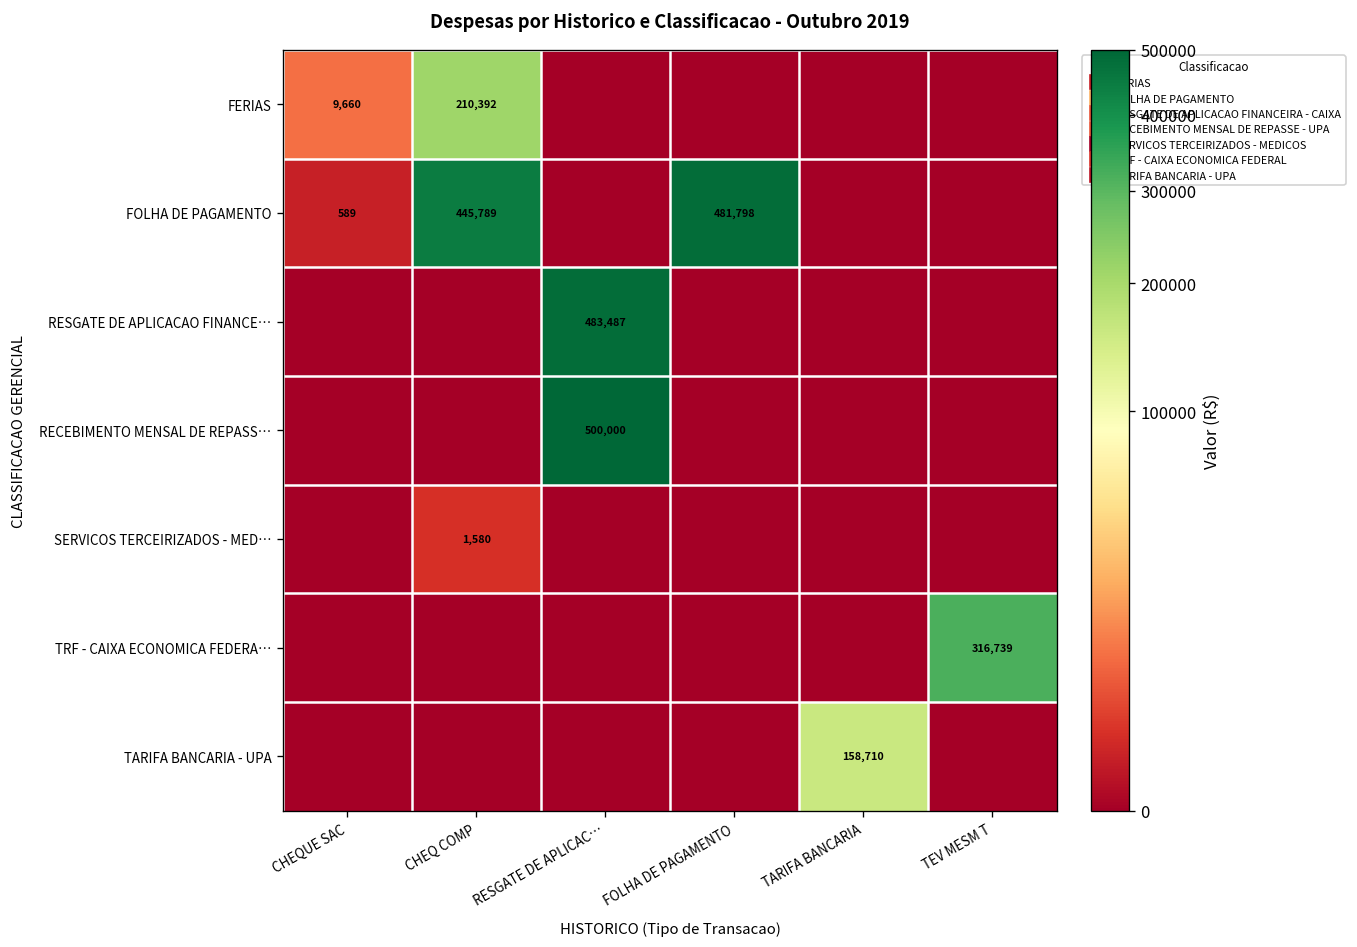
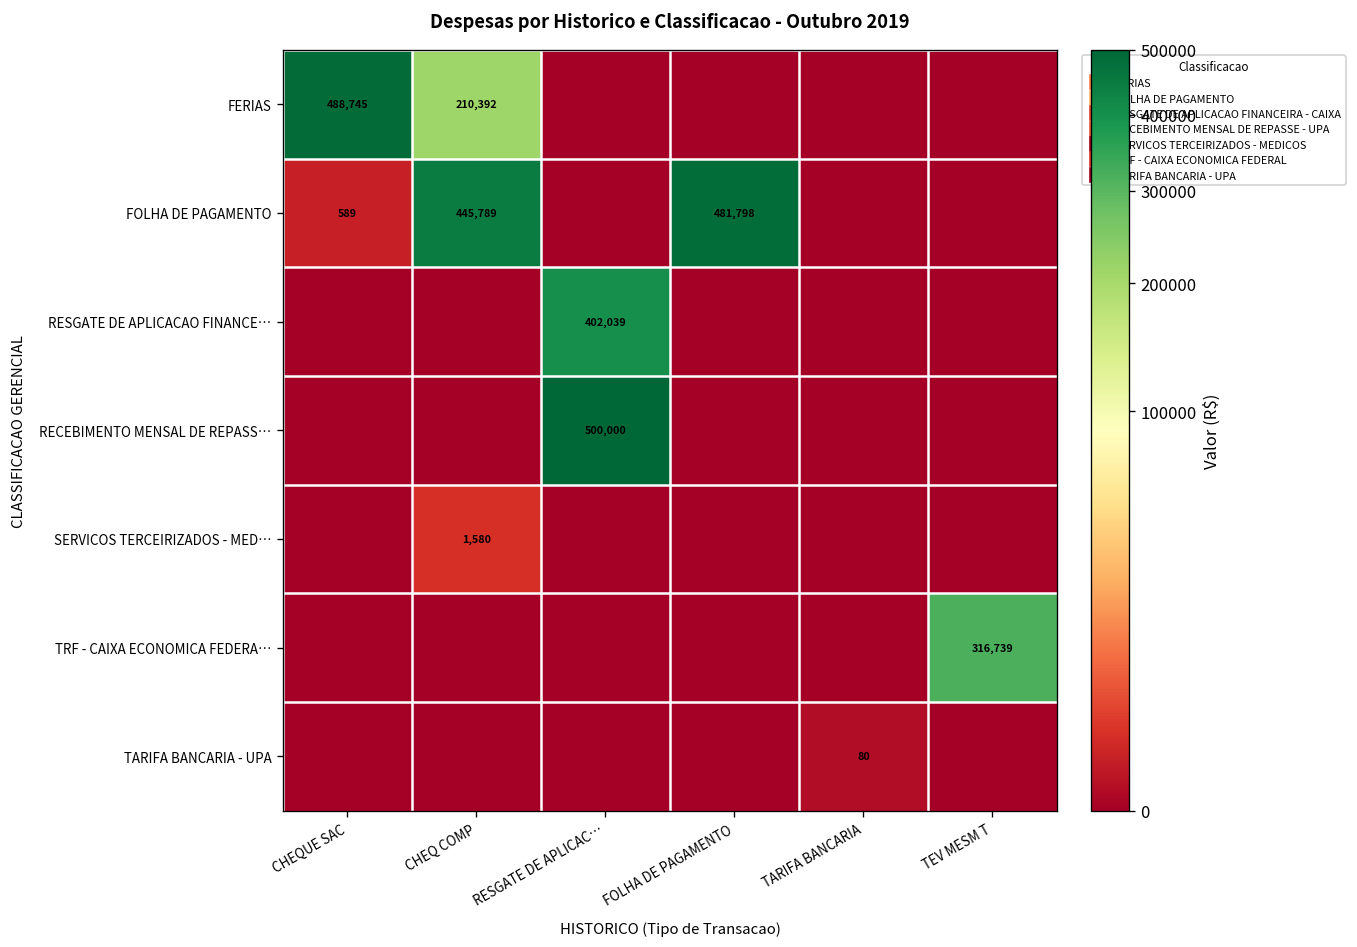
FERIAS, CHEQUE SAC: 9,660 -> 488,745
RESGATE DE APLICACAO FINANCE…, RESGATE DE APLICAC…: 483,487 -> 402,039
TARIFA BANCARIA - UPA, TARIFA BANCARIA: 158,710 -> 80
